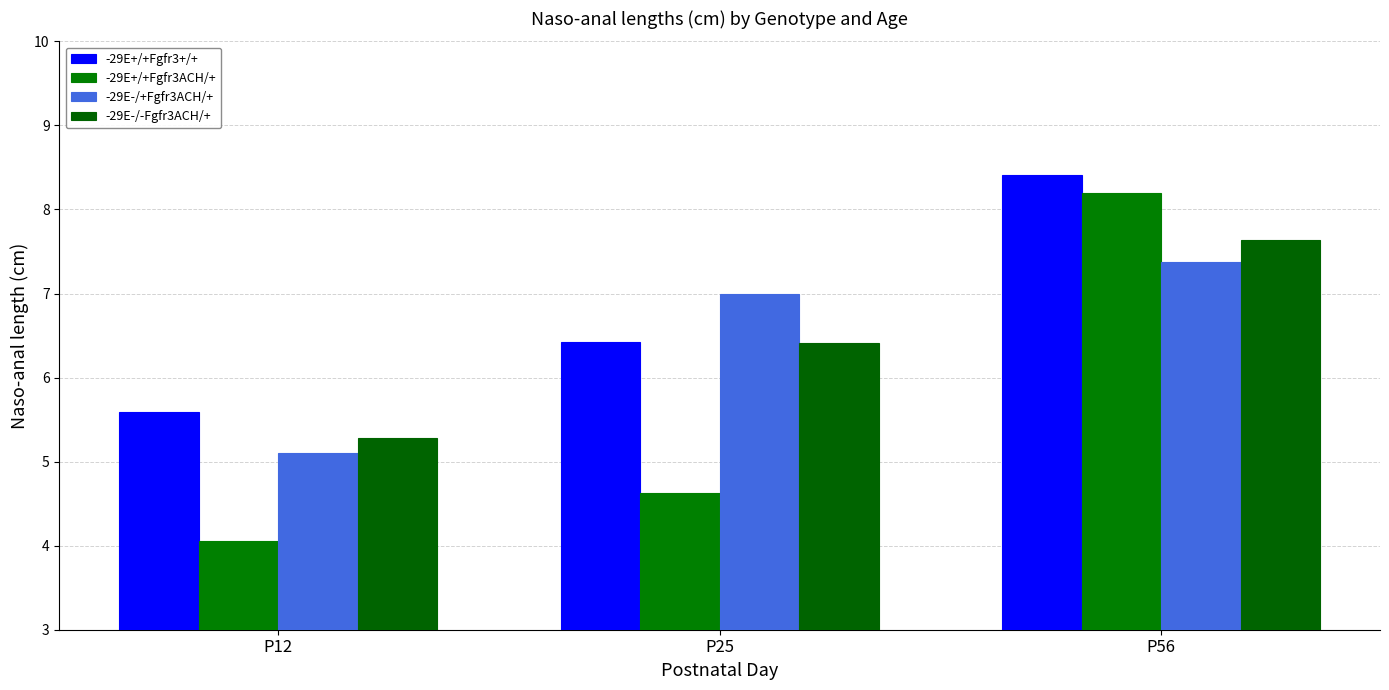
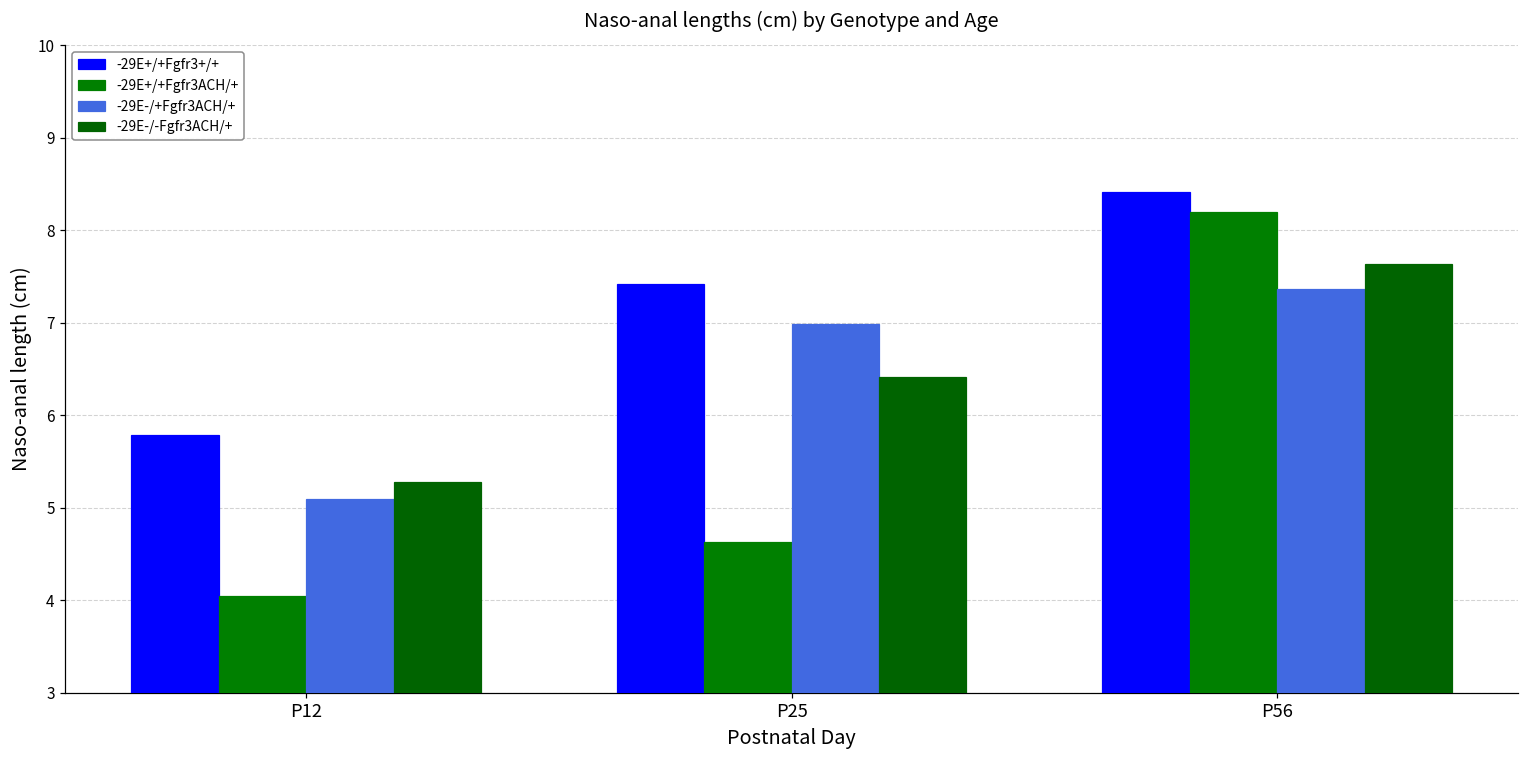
-29E+/+Fgfr3+/+, P12: 5.6 -> 5.8
-29E+/+Fgfr3+/+, P25: 6.4 -> 7.4
